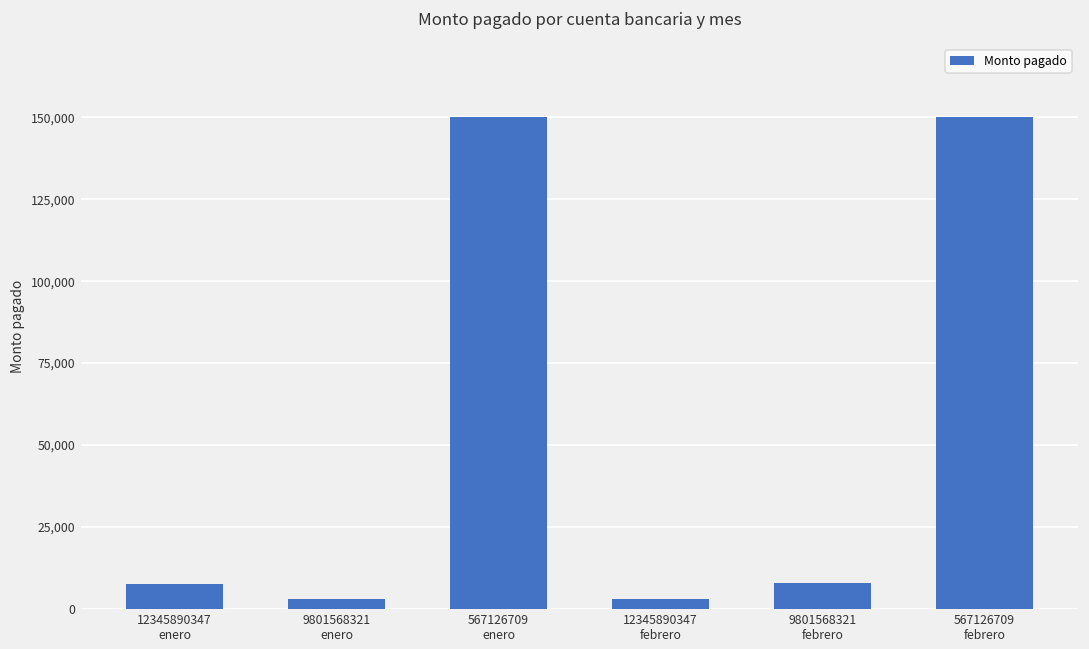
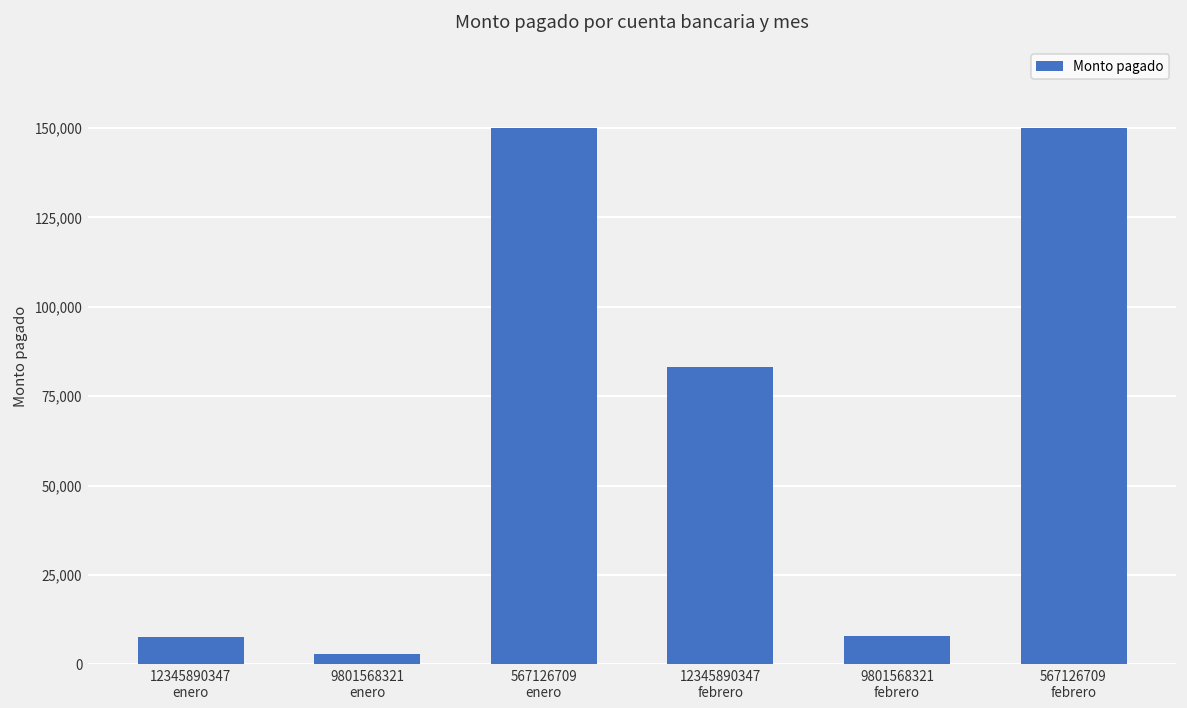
12345890347 febrero: 3,000 -> 83,000
